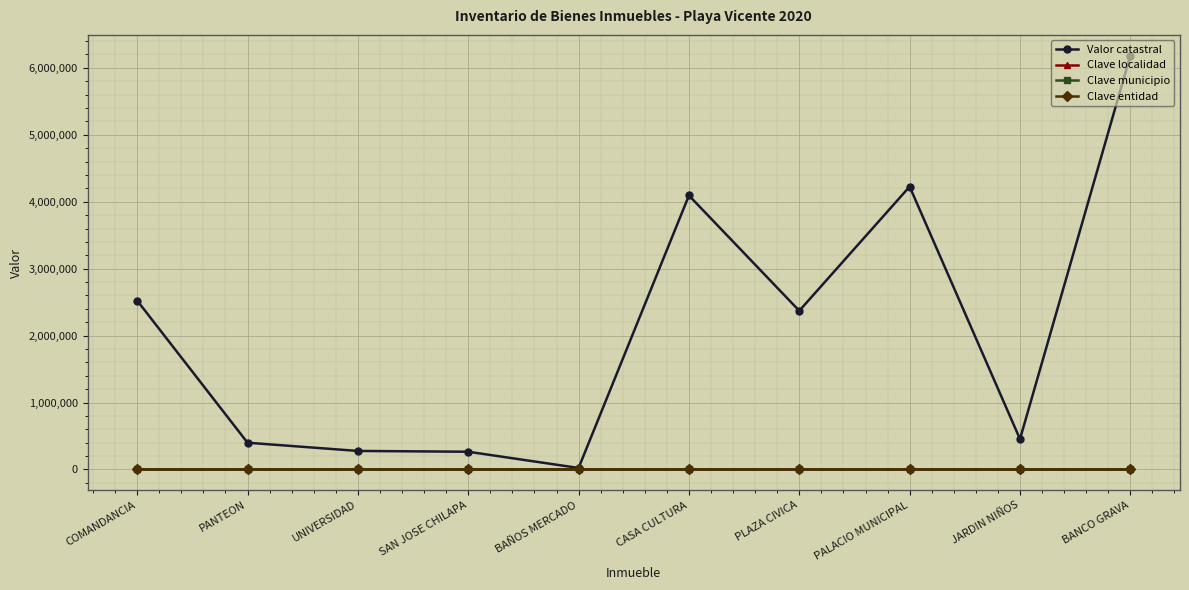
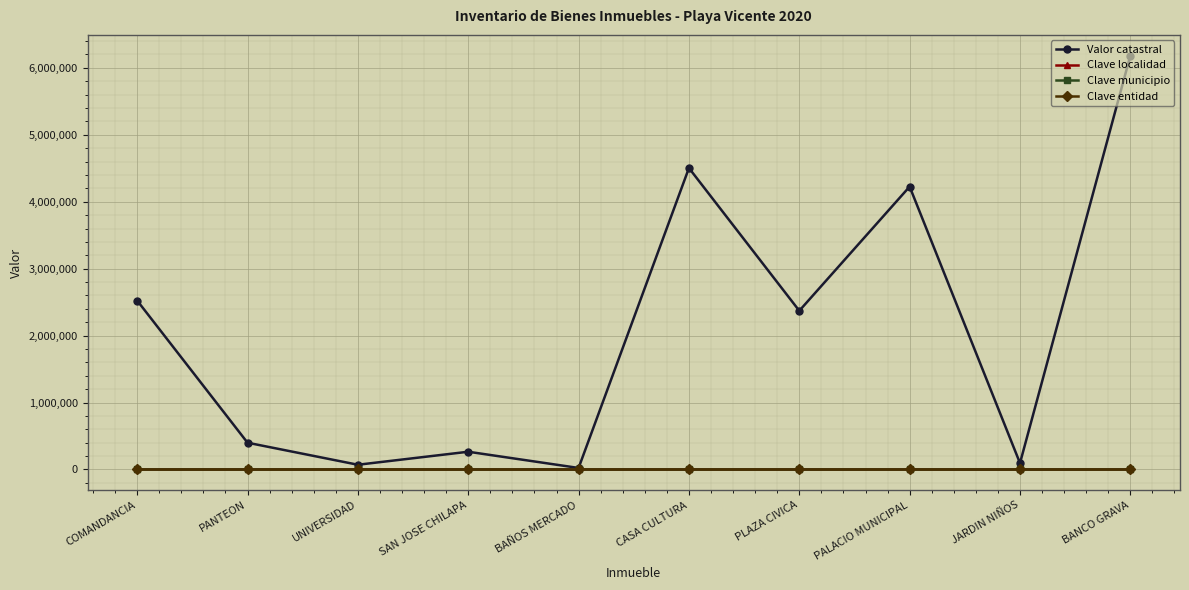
Valor catastral, UNIVERSIDAD: 300,000 -> 100,000
Valor catastral, CASA CULTURA: 4,100,000 -> 4,500,000
Valor catastral, JARDIN NIÑOS: 500,000 -> 100,000
